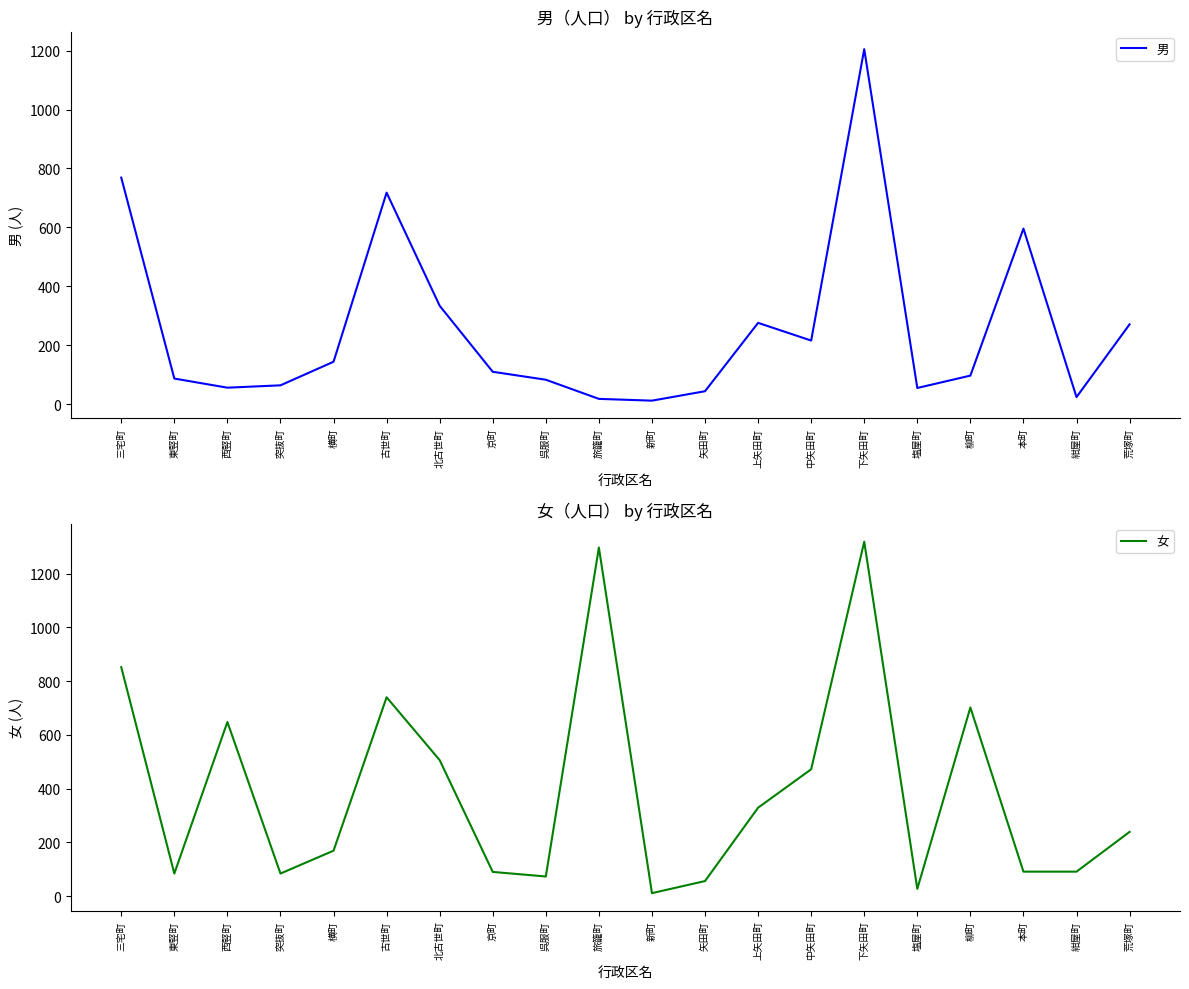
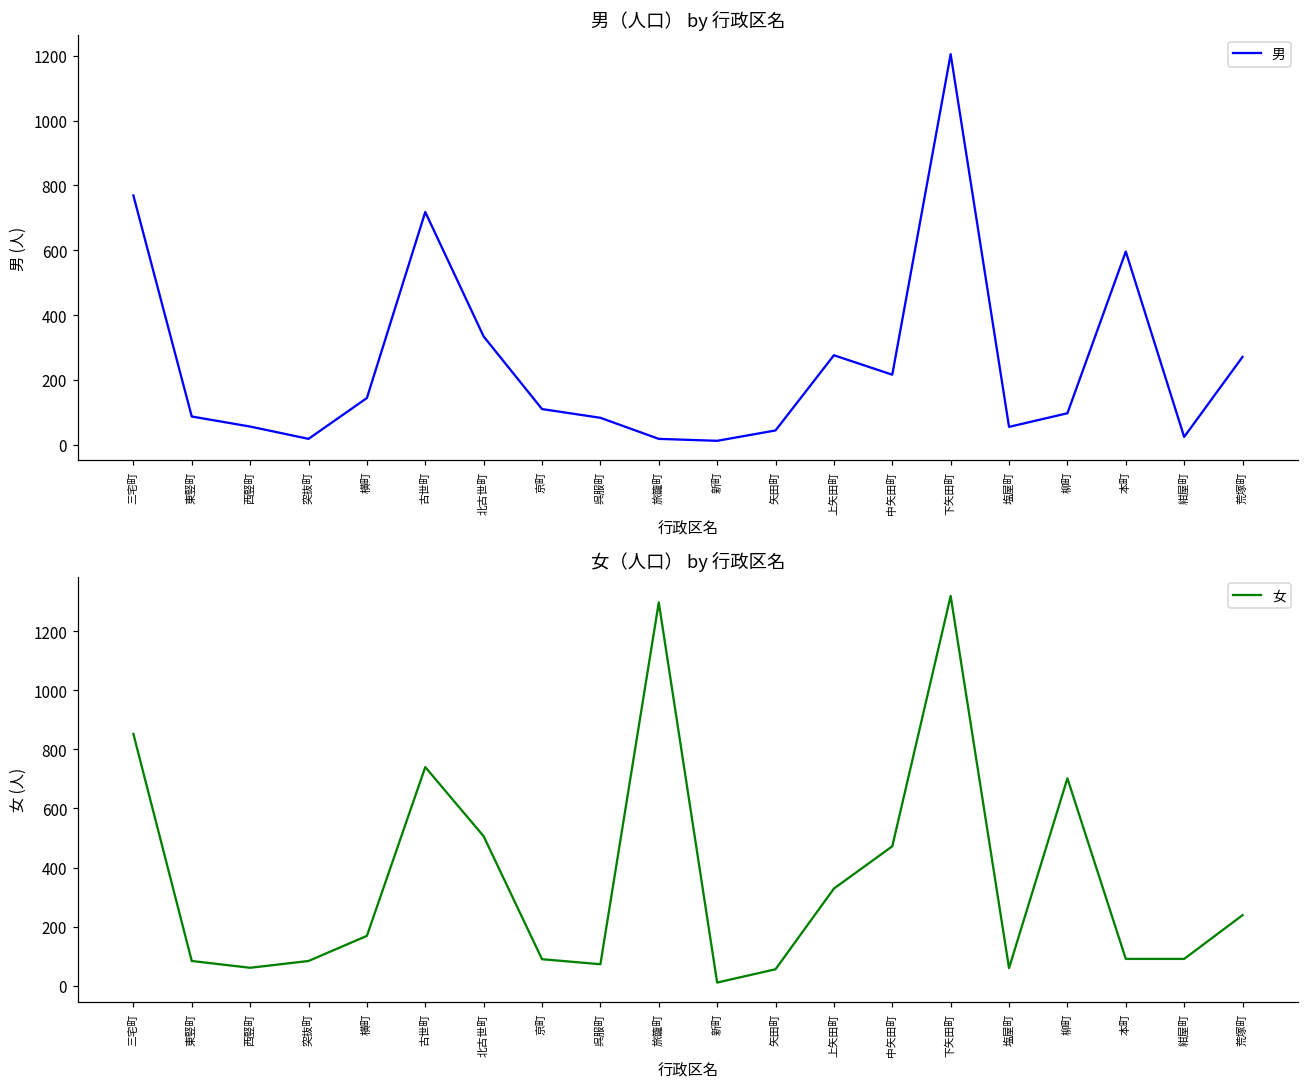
男（人口） by 行政区名, 突抜町: 60 -> 20
女（人口） by 行政区名, 西竪町: 650 -> 60
女（人口） by 行政区名, 塩屋町: 30 -> 60
